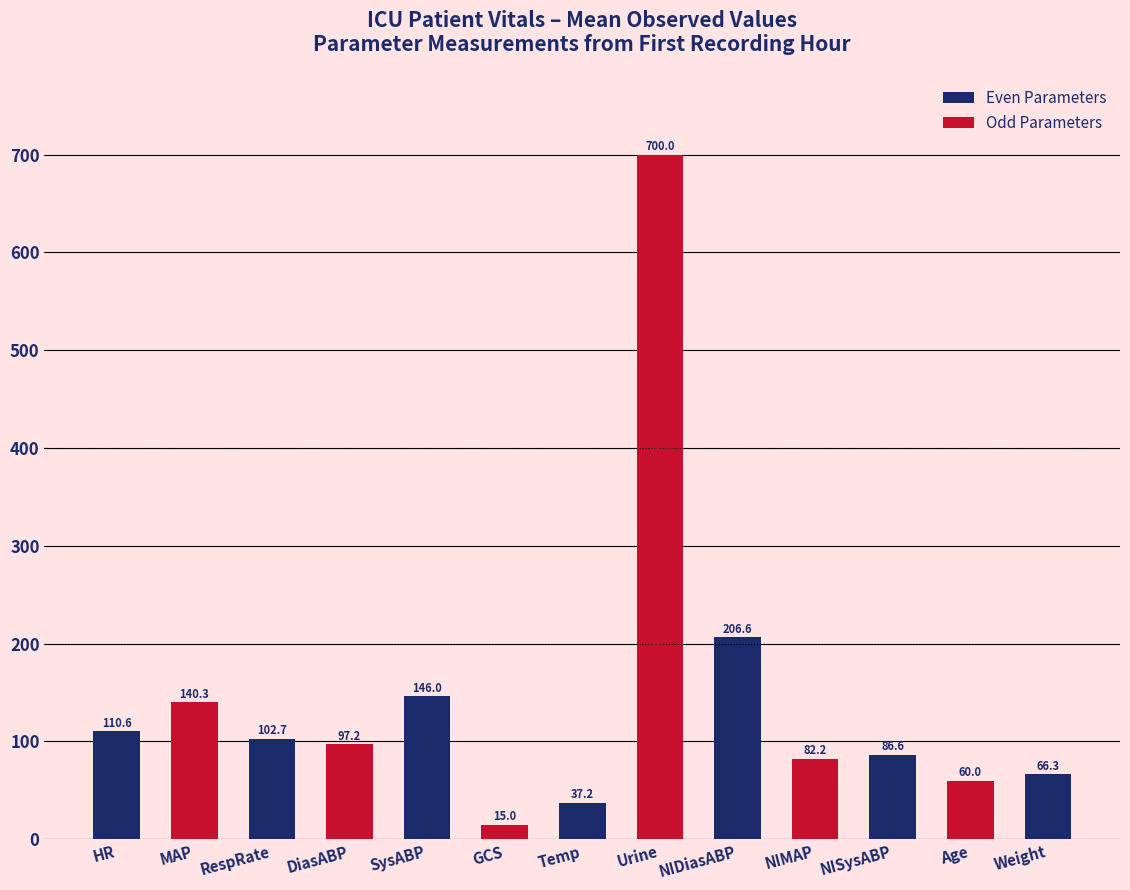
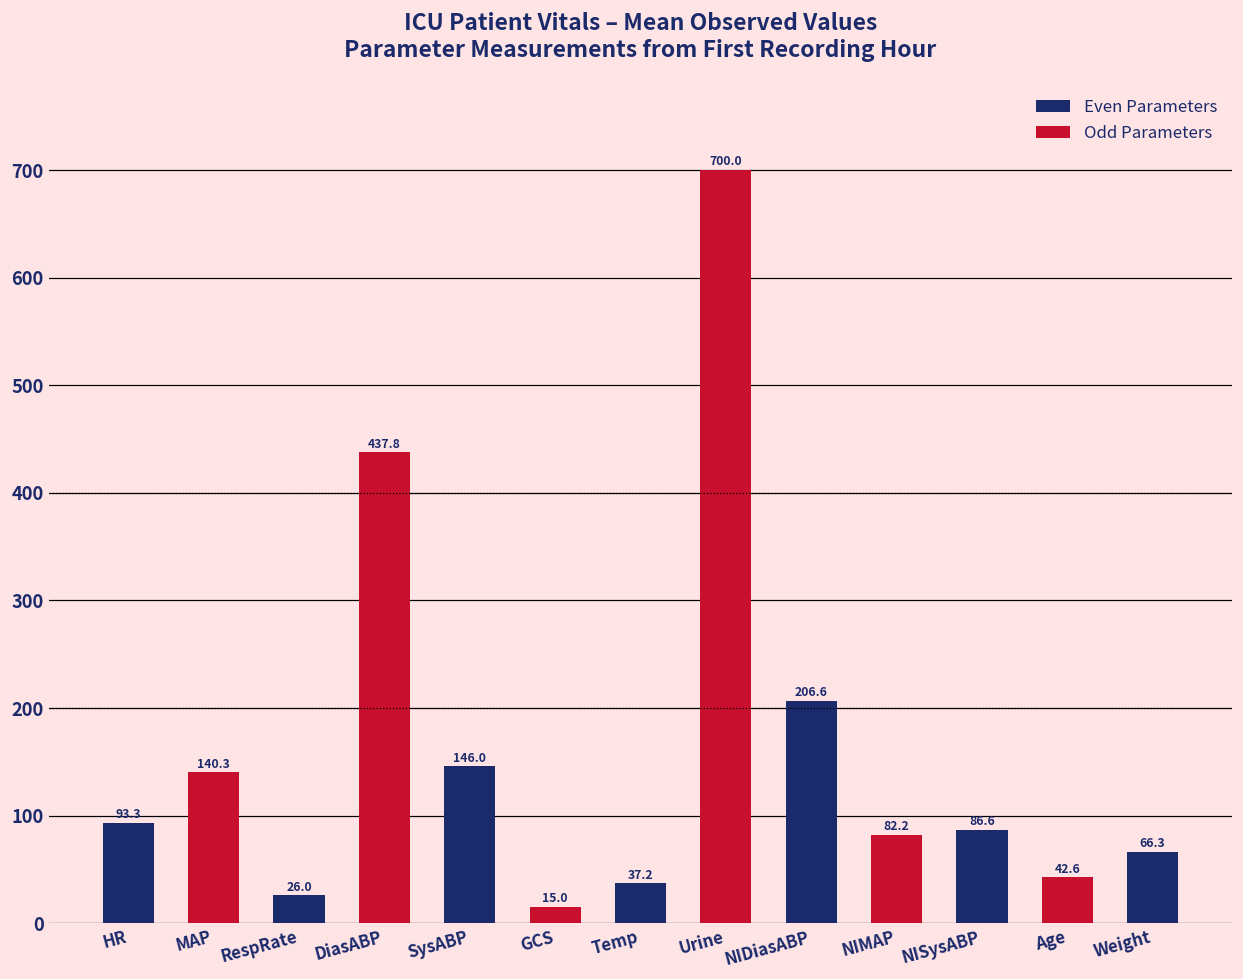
HR: 110.6 -> 93.3
RespRate: 102.7 -> 26.0
DiasABP: 97.2 -> 437.8
Age: 60.0 -> 42.6
